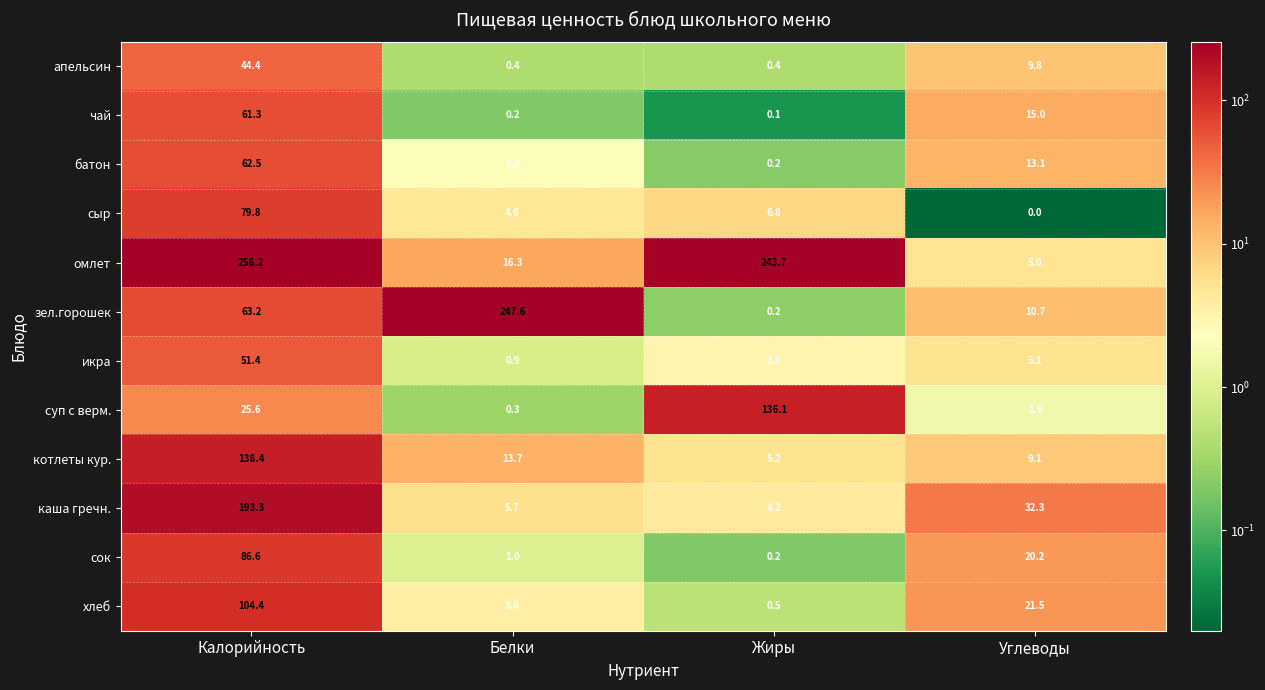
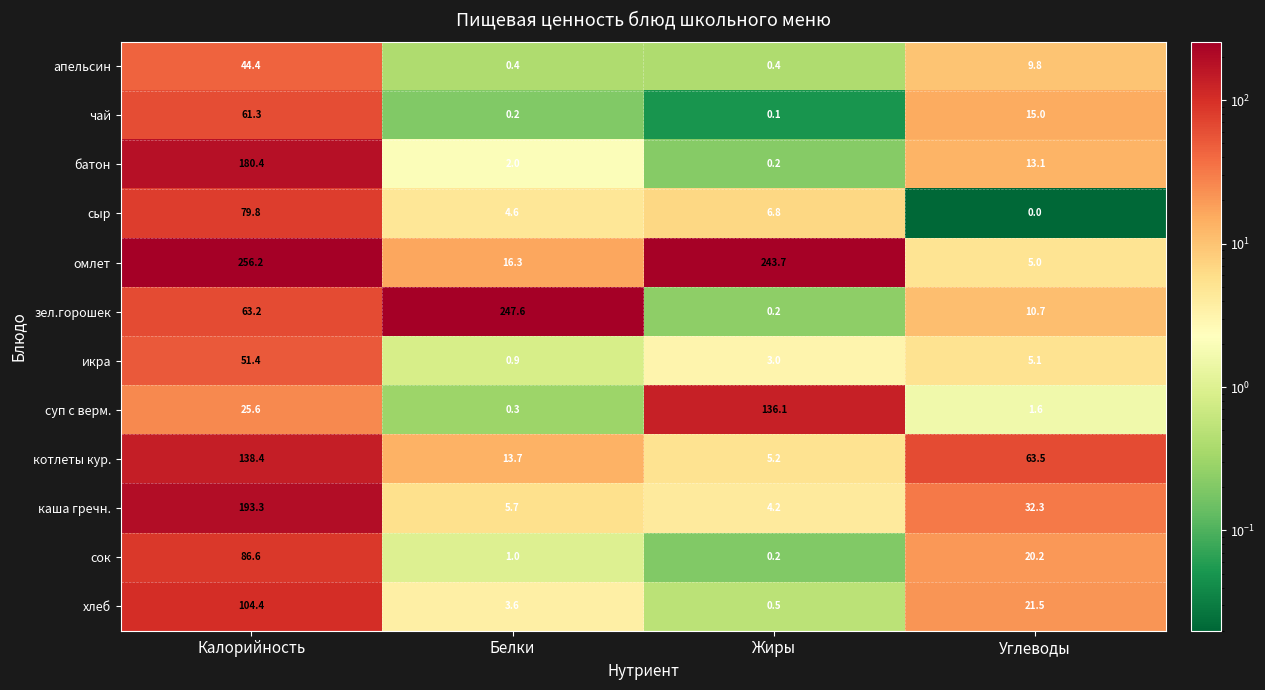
батон, Калорийность: 62.5 -> 180.4
котлеты кур., Углеводы: 9.1 -> 63.5
